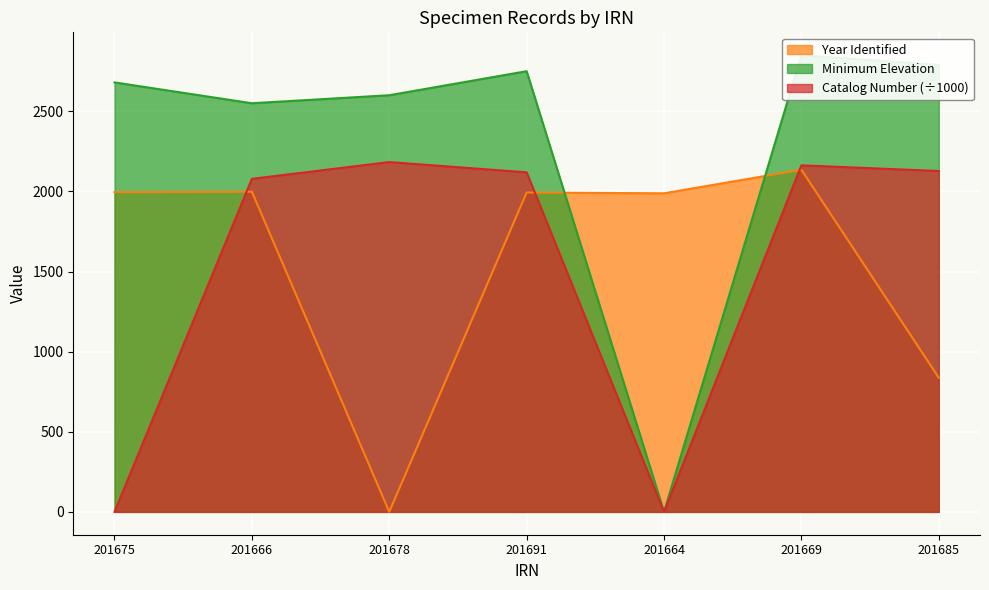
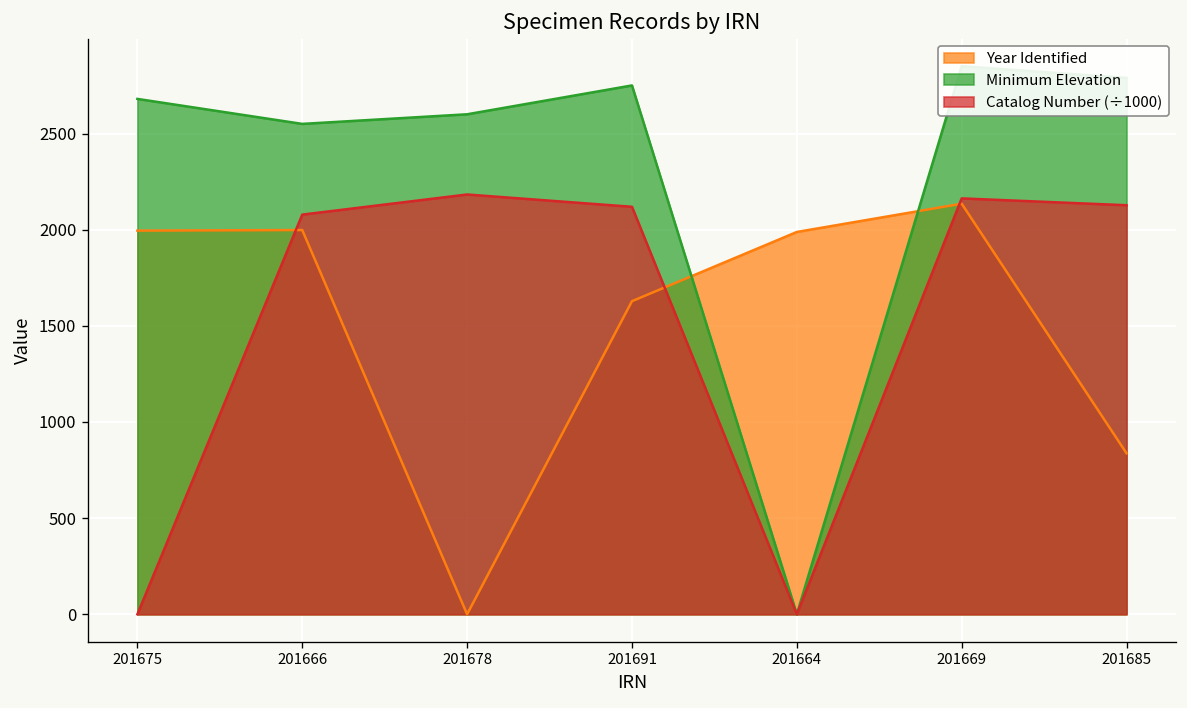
Year Identified, 201691: 1990 -> 1630
